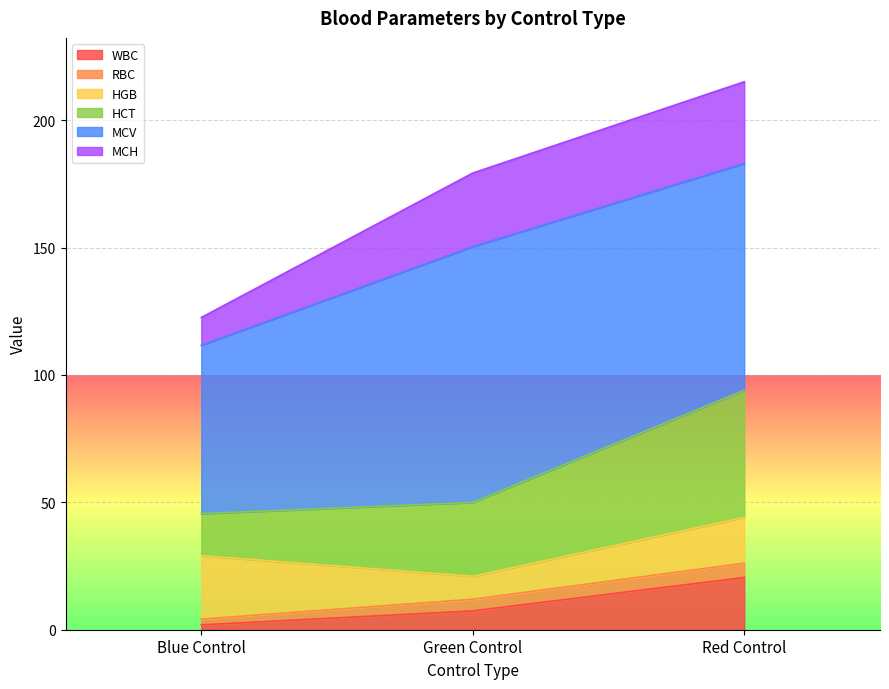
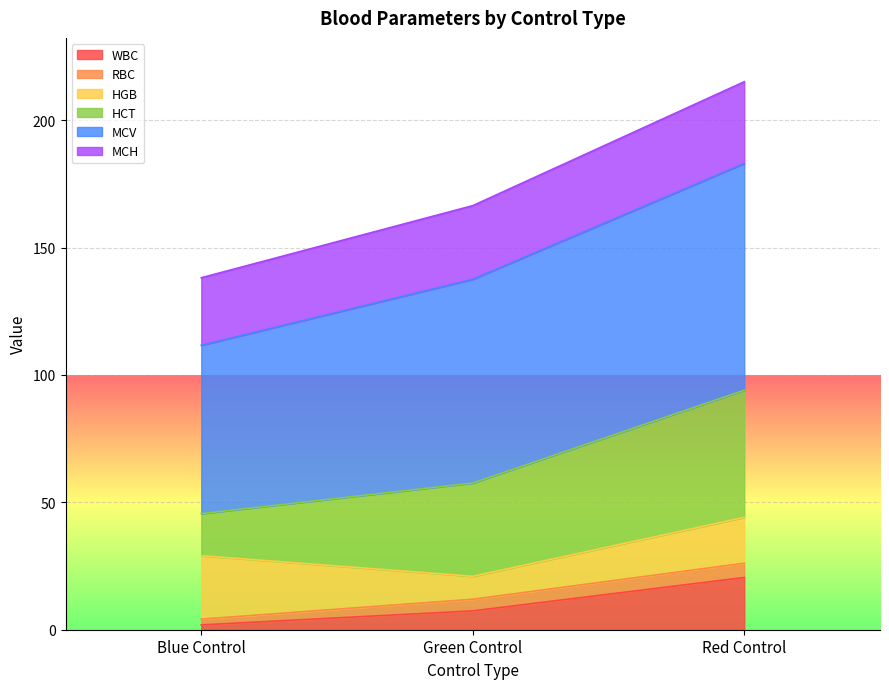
MCH, Blue Control: 11 -> 27
HCT, Green Control: 29 -> 37
MCV, Green Control: 100 -> 80
